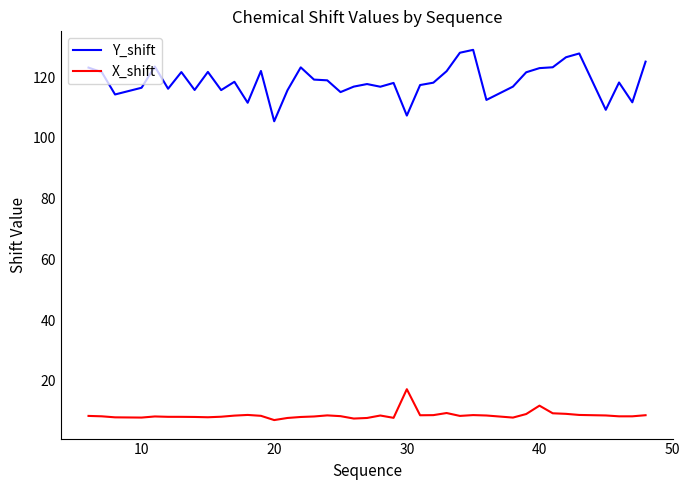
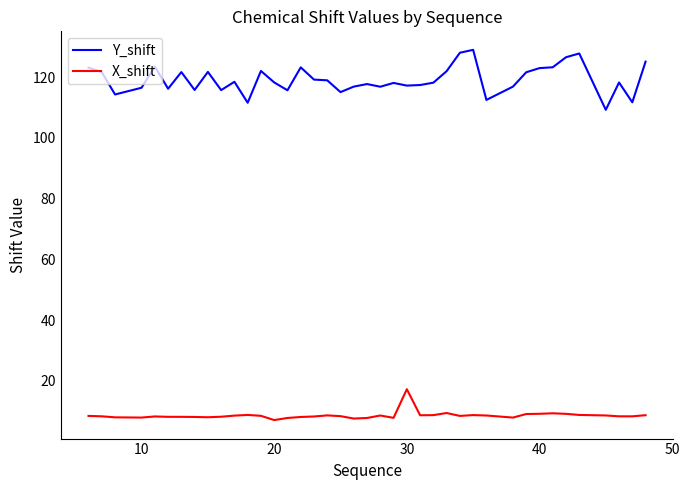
Y_shift, 20: 105 -> 118
Y_shift, 30: 107 -> 117
X_shift, 40: 12 -> 9
